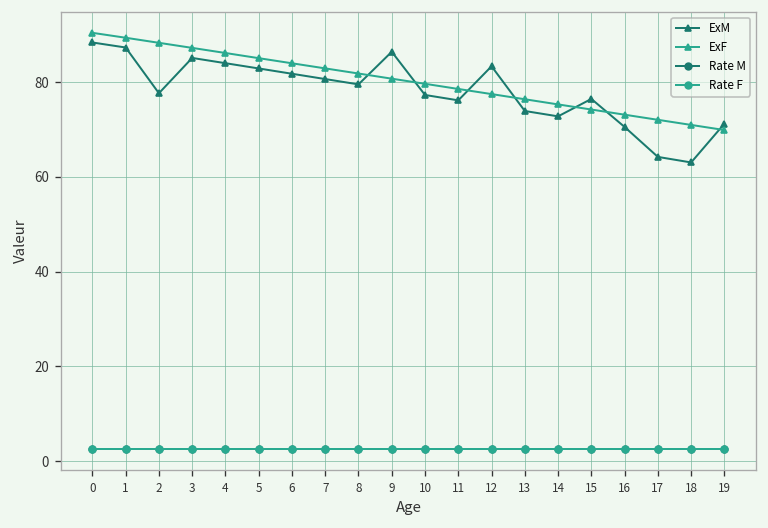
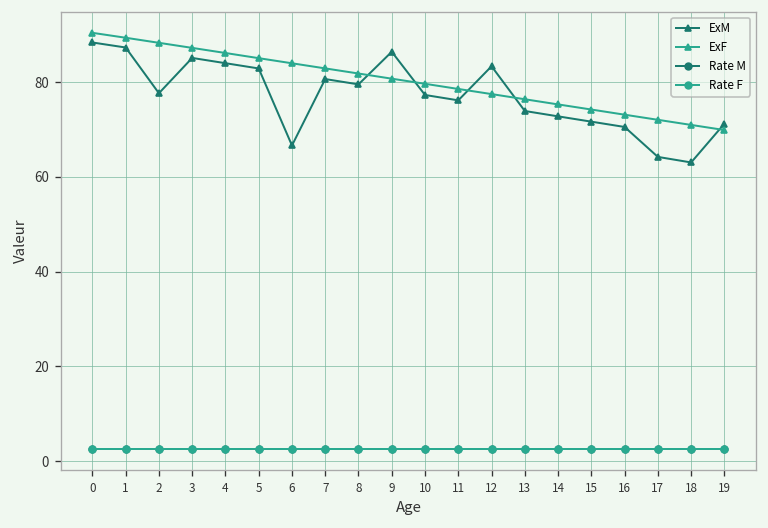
ExM, 6: 82 -> 67
ExM, 15: 76 -> 72
